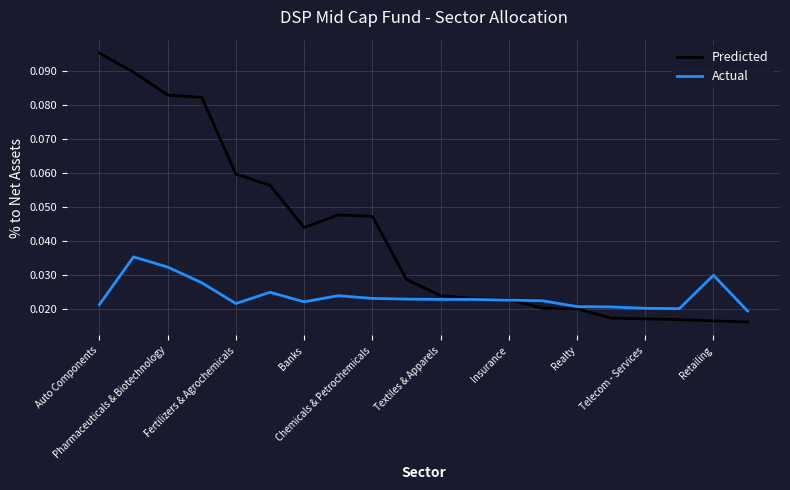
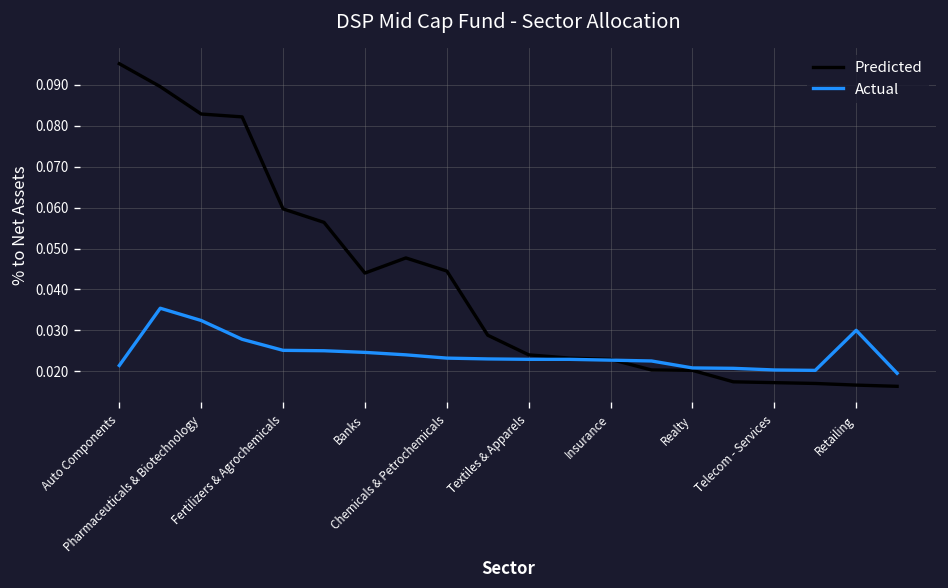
Actual, Fertilizers & Agrochemicals: 0.022 -> 0.025
Actual, Banks: 0.022 -> 0.025
Predicted, Chemicals & Petrochemicals: 0.047 -> 0.045
